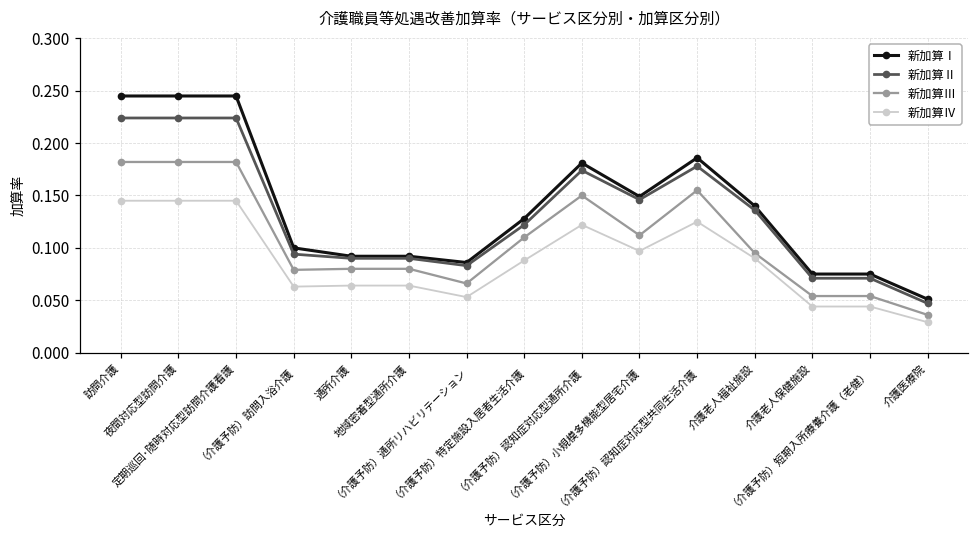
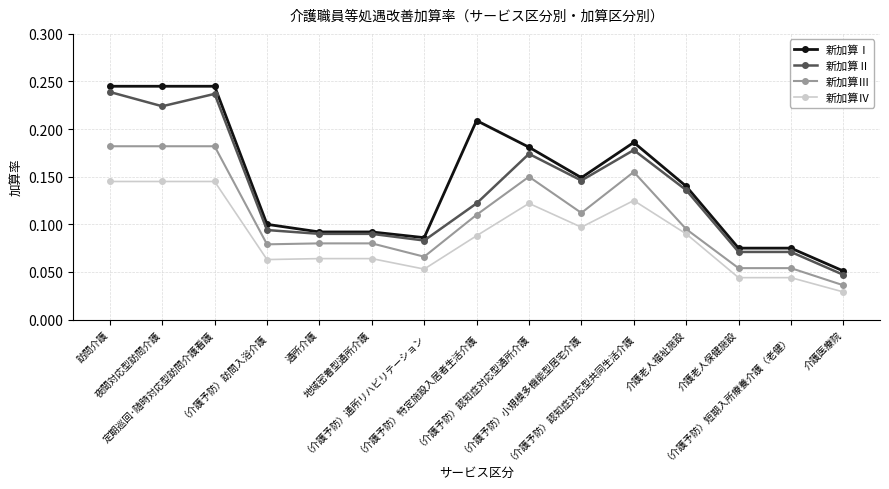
新加算Ⅱ, 訪問介護: 0.22 -> 0.24
新加算Ⅱ, 定期巡回･随時対応型訪問介護看護: 0.22 -> 0.24
新加算Ⅰ, （介護予防）特定施設入居者生活介護: 0.13 -> 0.21
